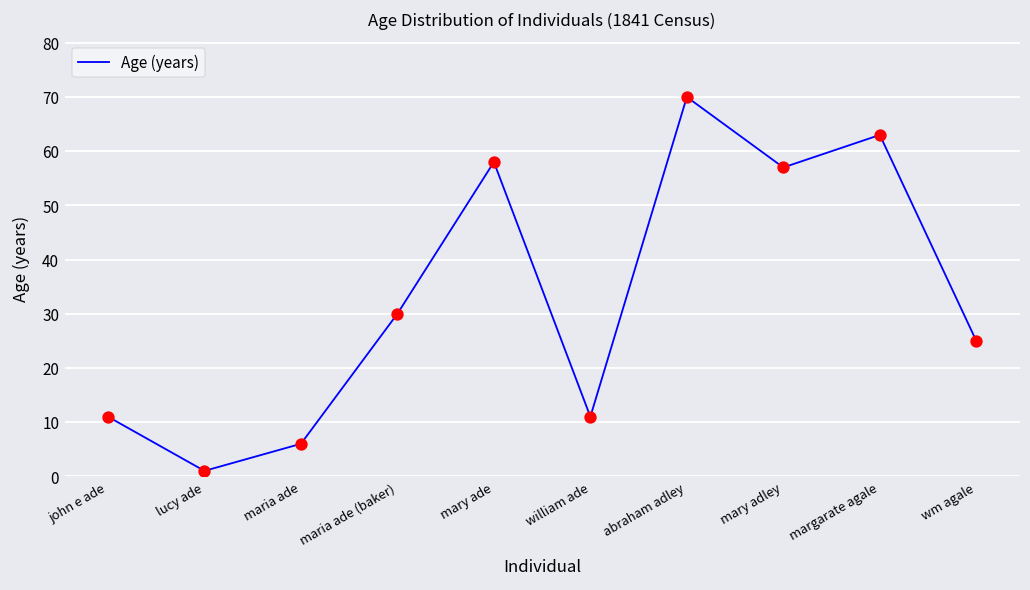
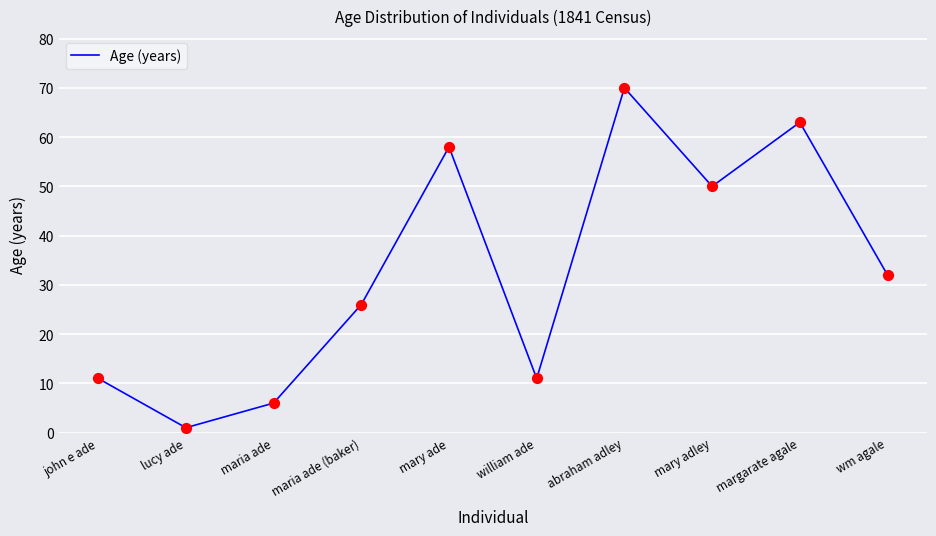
maria ade (baker): 30 -> 26
mary adley: 57 -> 50
wm agale: 25 -> 32
